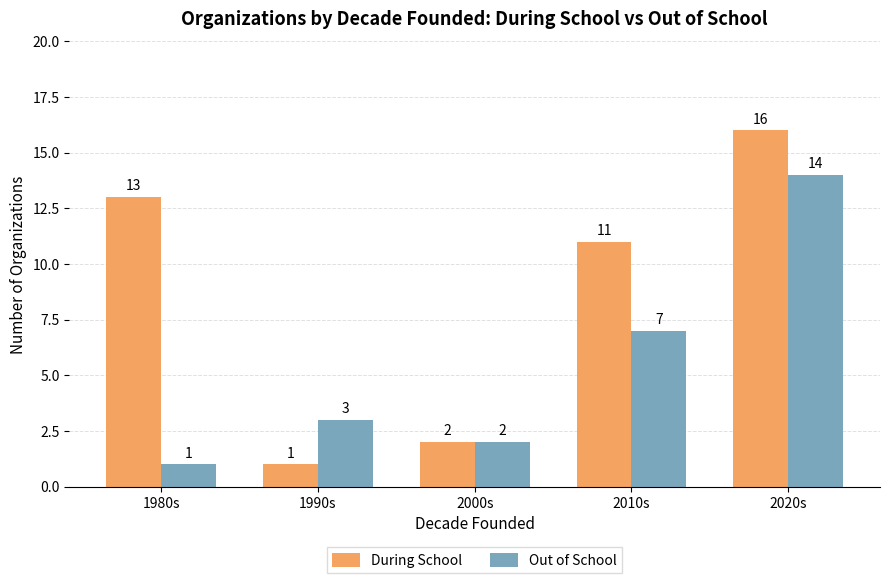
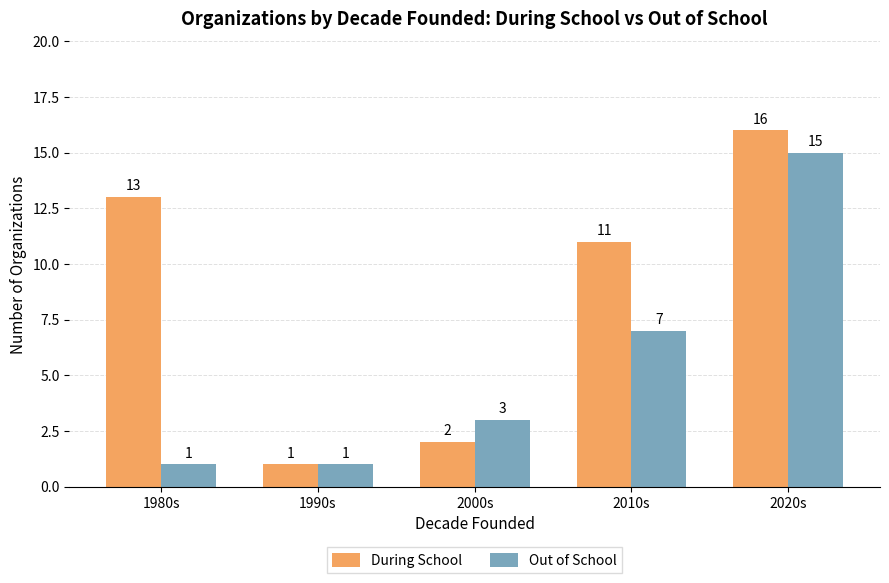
Out of School, 1990s: 3 -> 1
Out of School, 2000s: 2 -> 3
Out of School, 2020s: 14 -> 15
